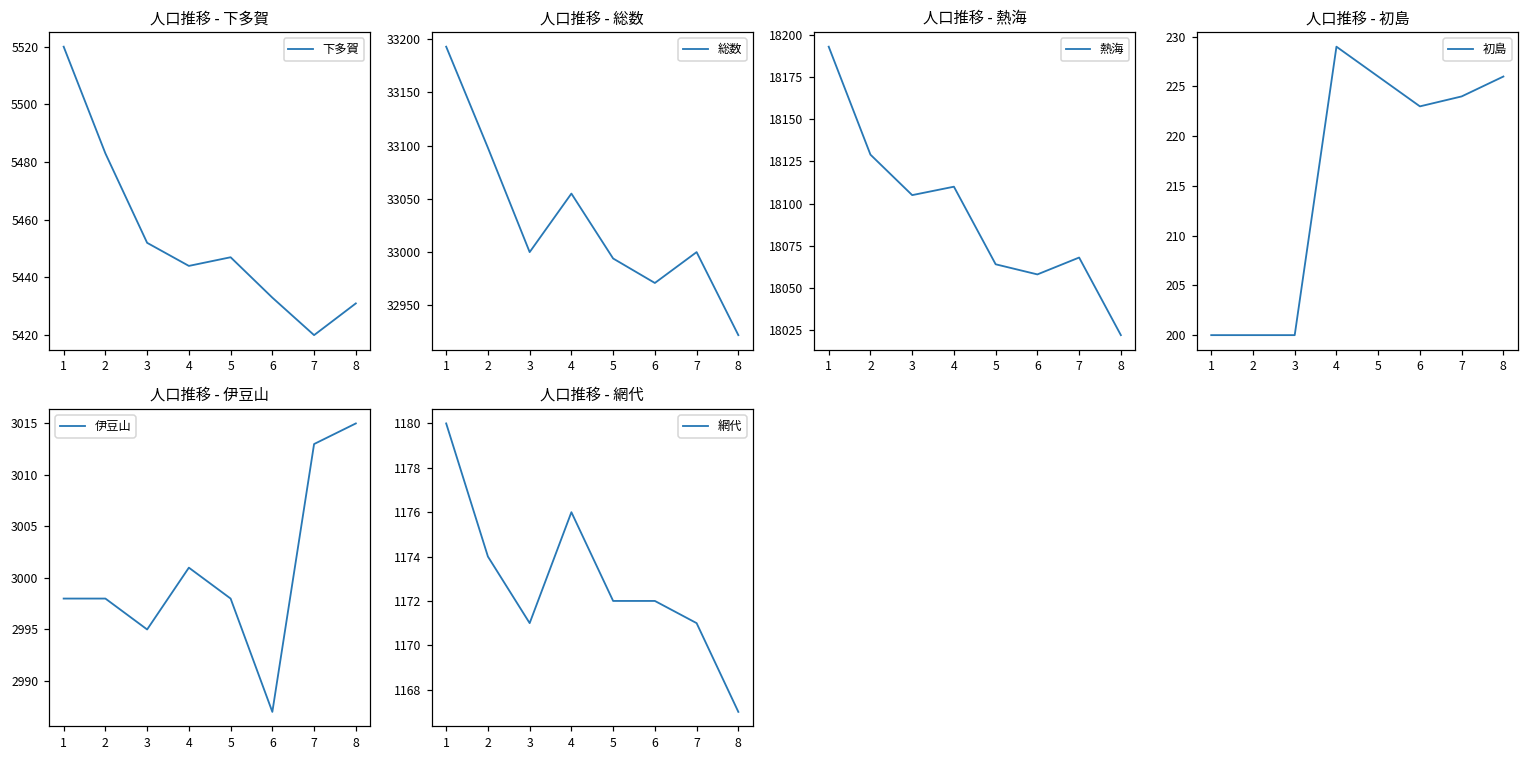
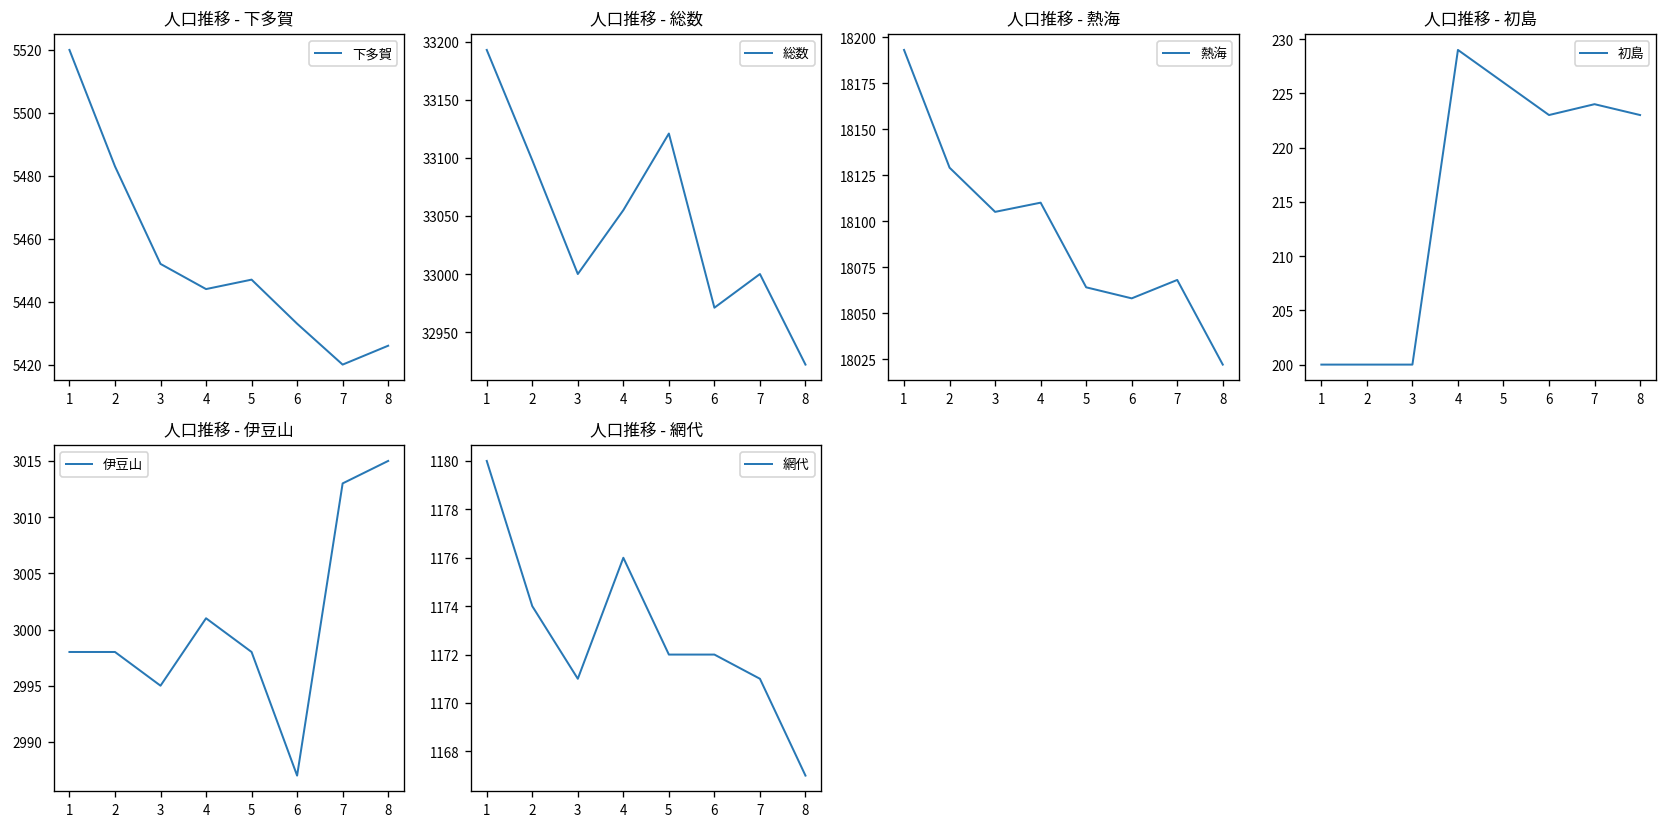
人口推移 - 下多賀, 8: 5431 -> 5426
人口推移 - 総数, 5: 32990 -> 33120
人口推移 - 初島, 8: 226 -> 223
